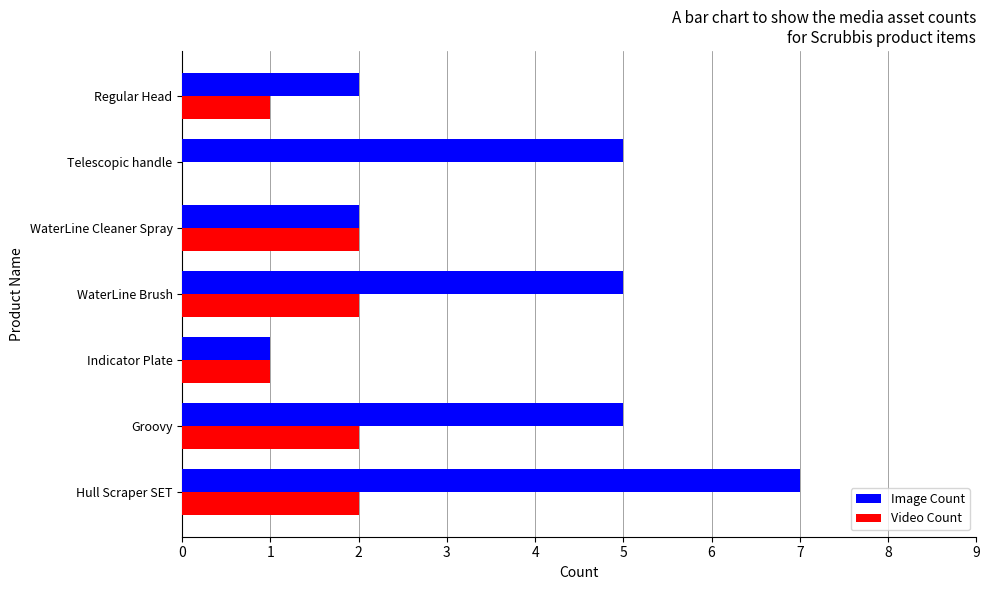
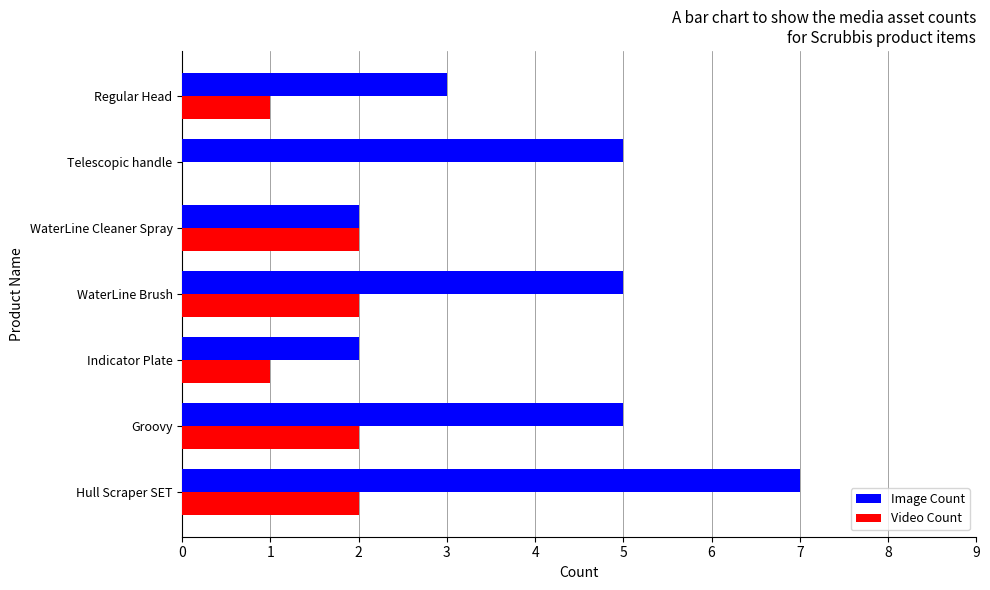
Image Count, Regular Head: 2 -> 3
Image Count, Indicator Plate: 1 -> 2
